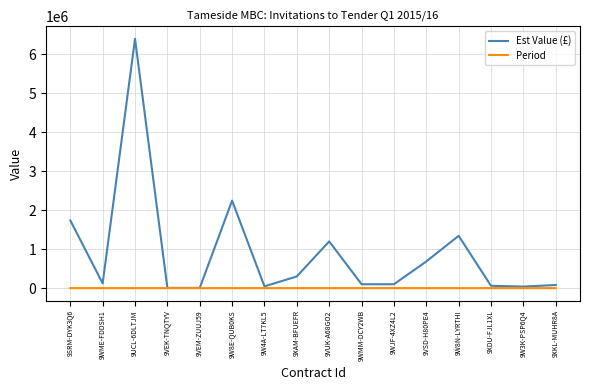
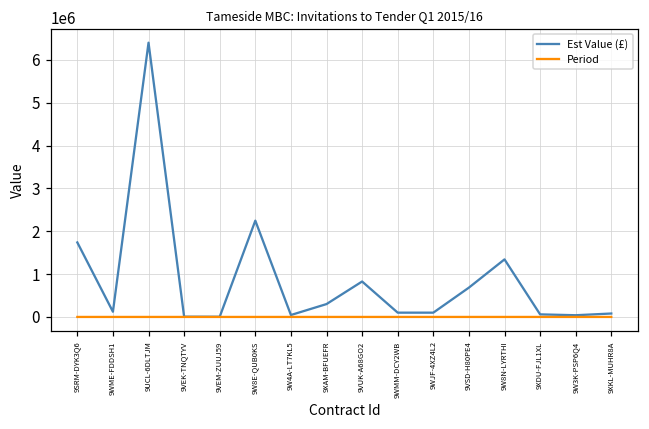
Est Value (£), 9VUK-A68GO2: 1200000 -> 800000
